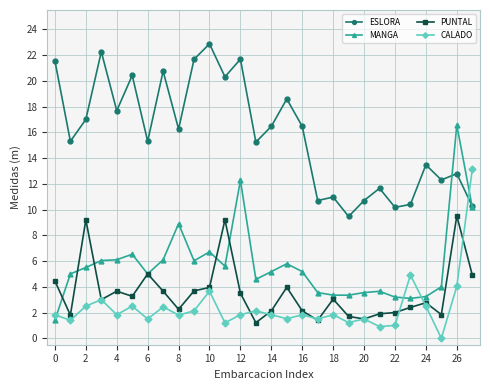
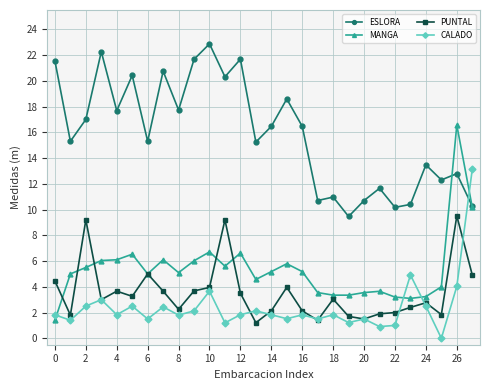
ESLORA, 8: 16.3 -> 17.7
MANGA, 8: 8.9 -> 5.1
MANGA, 12: 12.3 -> 6.6
